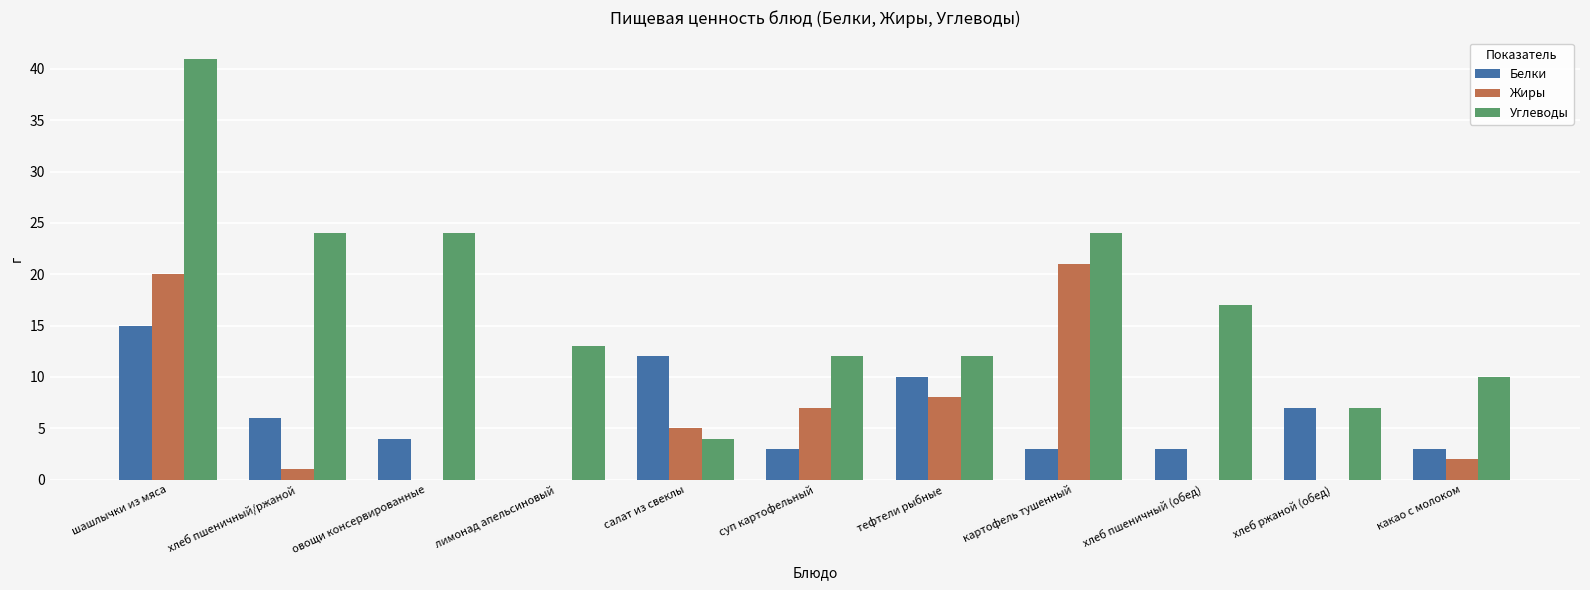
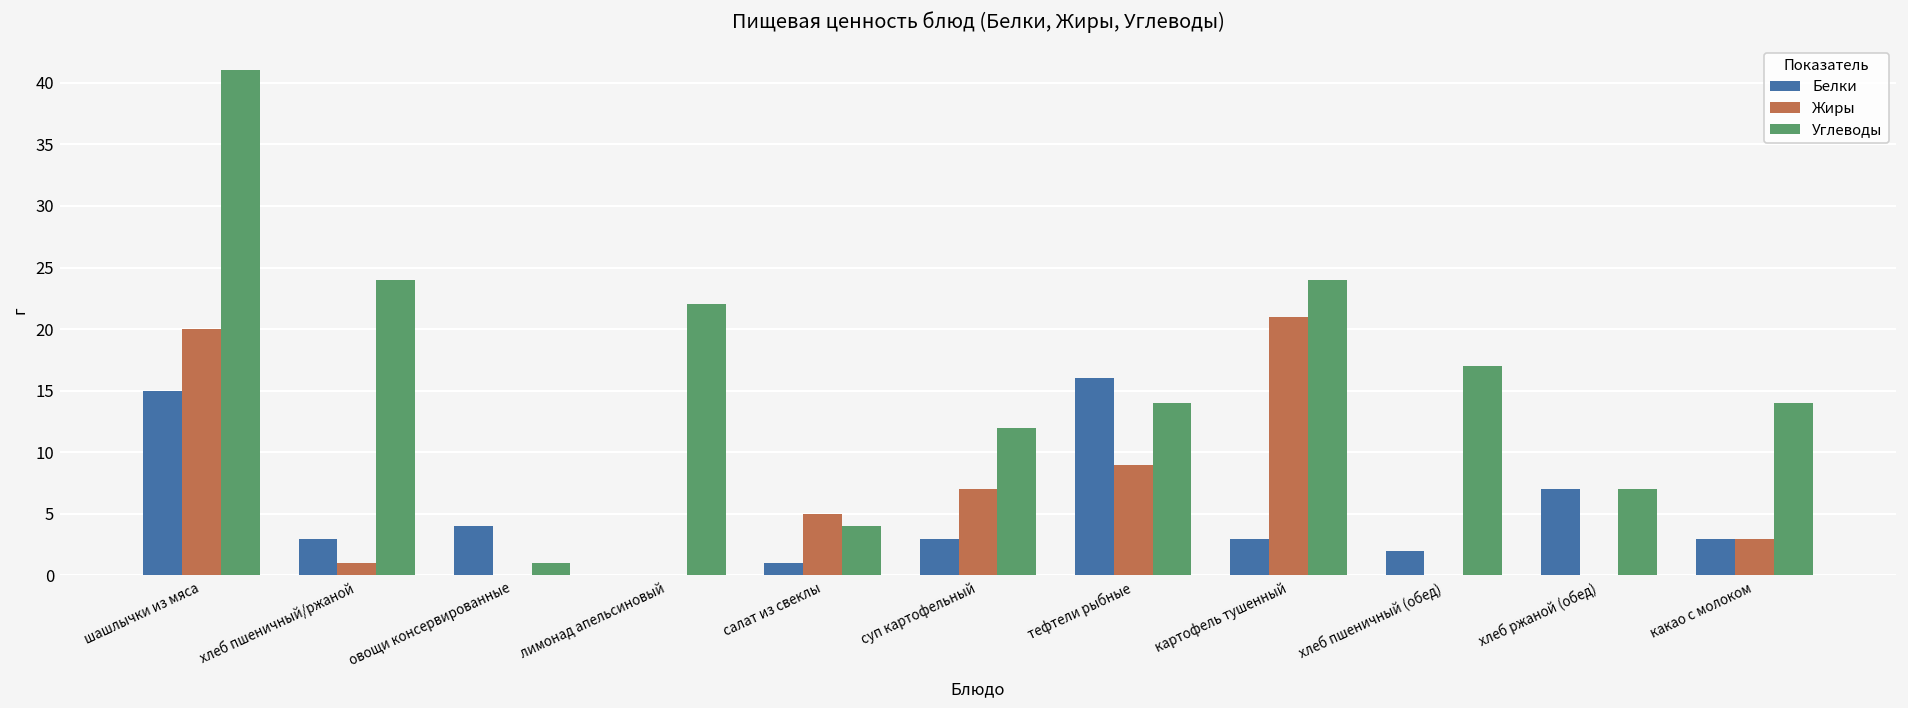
Белки, хлеб пшеничный/ржаной: 6 -> 3
Углеводы, овощи консервированные: 24 -> 1
Углеводы, лимонад апельсиновый: 13 -> 22
Белки, салат из свеклы: 12 -> 1
Белки, тефтели рыбные: 10 -> 16
Жиры, тефтели рыбные: 8 -> 9
Углеводы, тефтели рыбные: 12 -> 14
Белки, хлеб пшеничный (обед): 3 -> 2
Жиры, какао с молоком: 2 -> 3
Углеводы, какао с молоком: 10 -> 14
